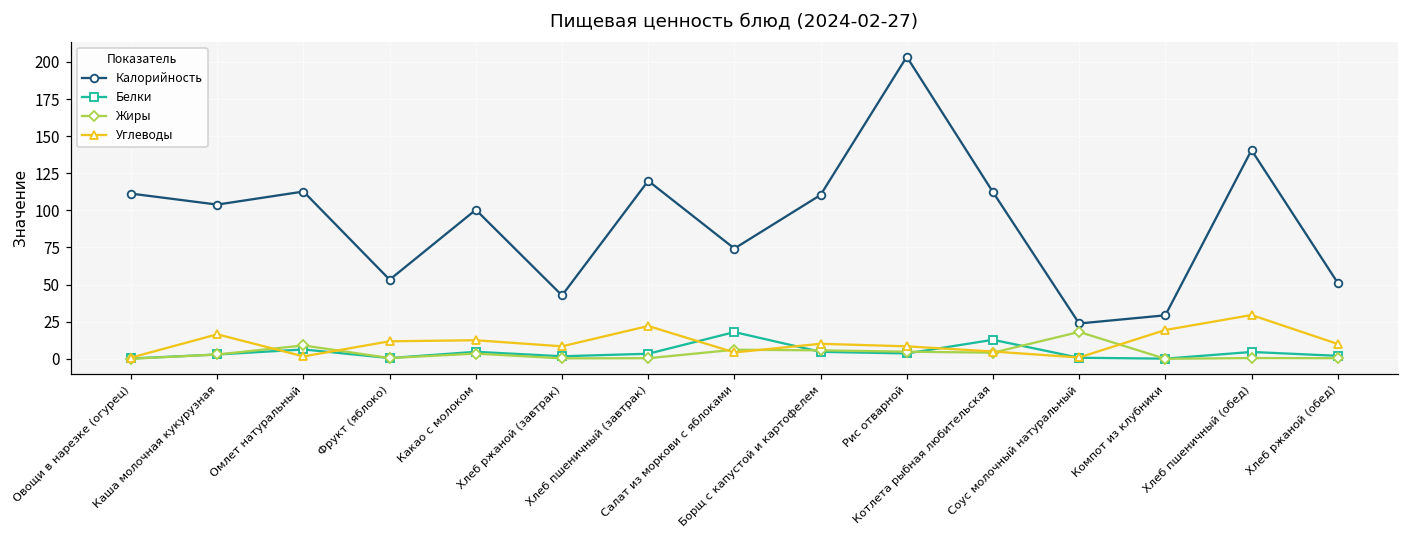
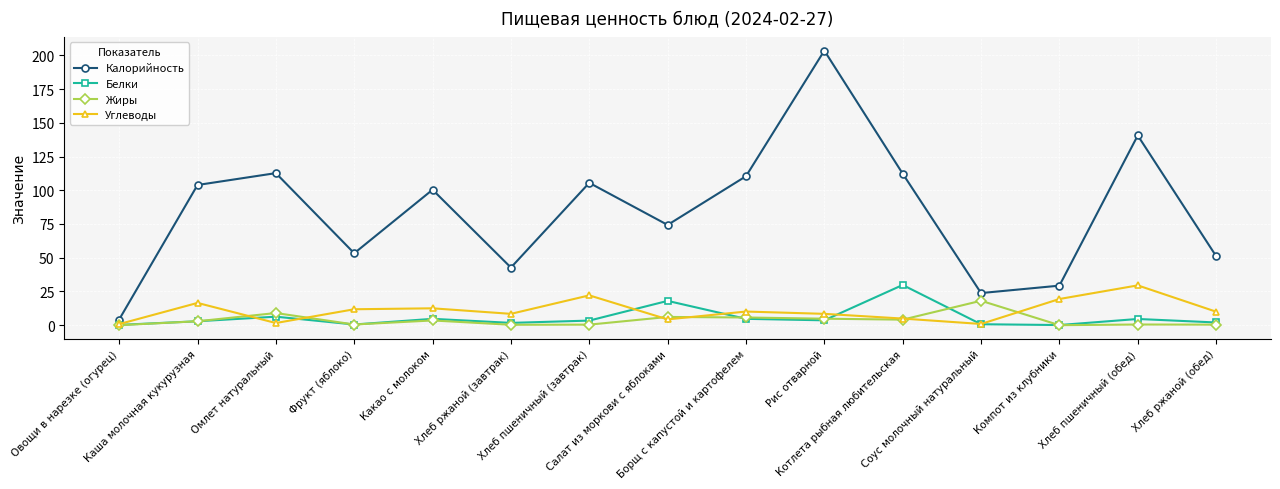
Калорийность, Овощи в нарезке (огурец): 111 -> 4
Калорийность, Хлеб пшеничный (завтрак): 120 -> 106
Белки, Котлета рыбная любительская: 13 -> 30
